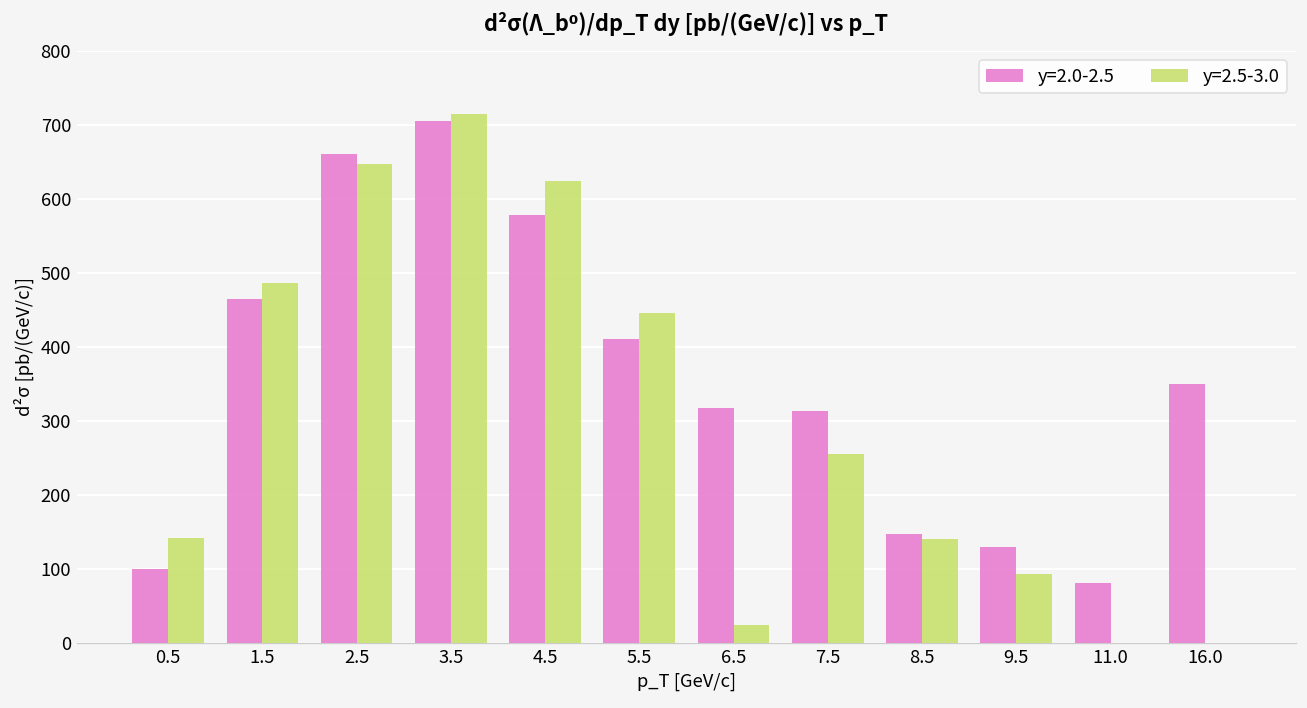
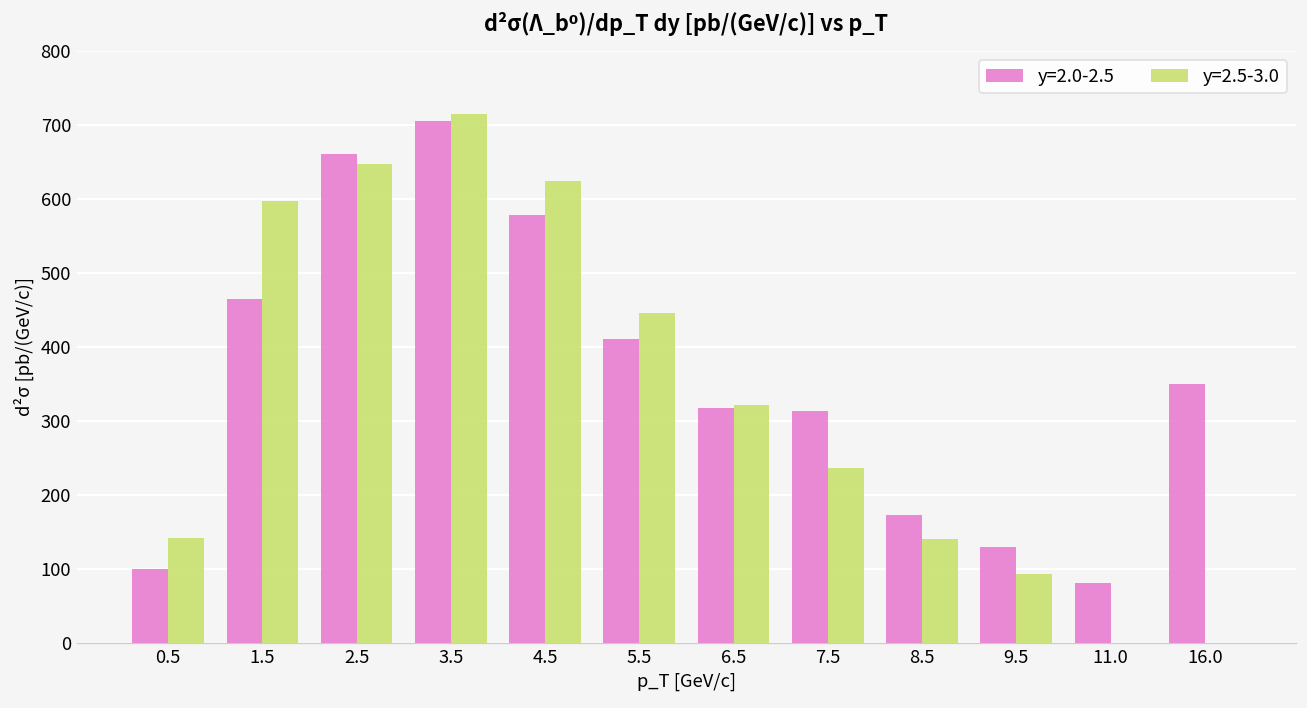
y=2.5-3.0, 1.5: 490 -> 600
y=2.5-3.0, 6.5: 20 -> 320
y=2.5-3.0, 7.5: 260 -> 240
y=2.0-2.5, 8.5: 150 -> 170
